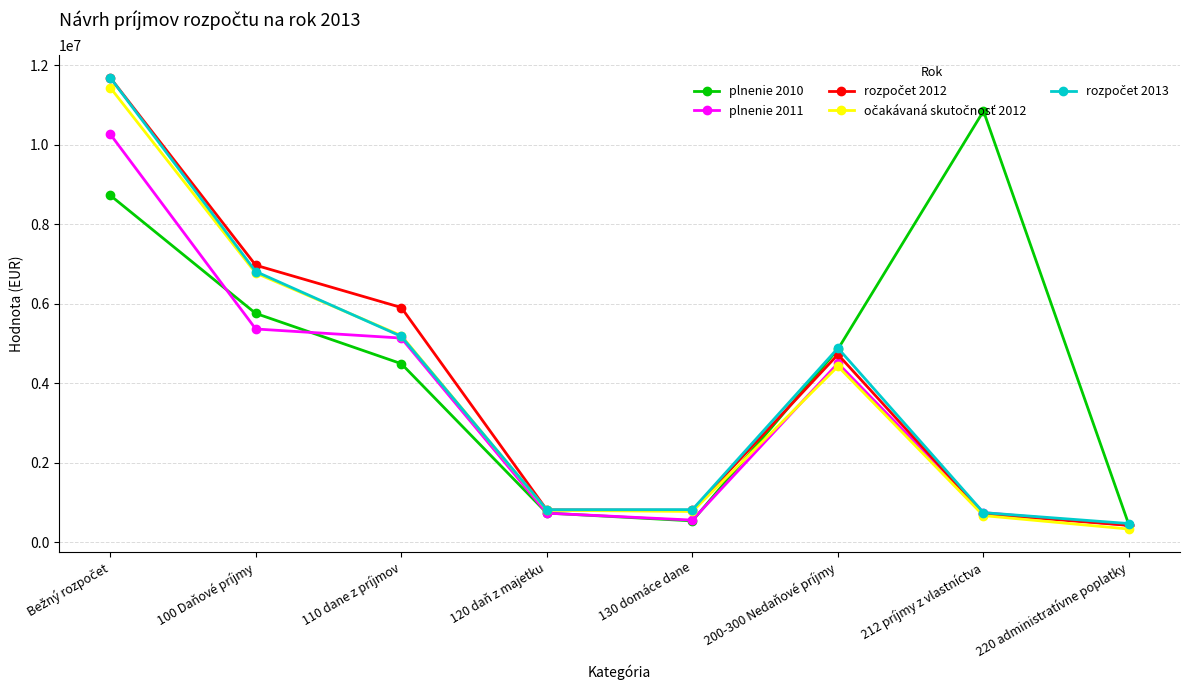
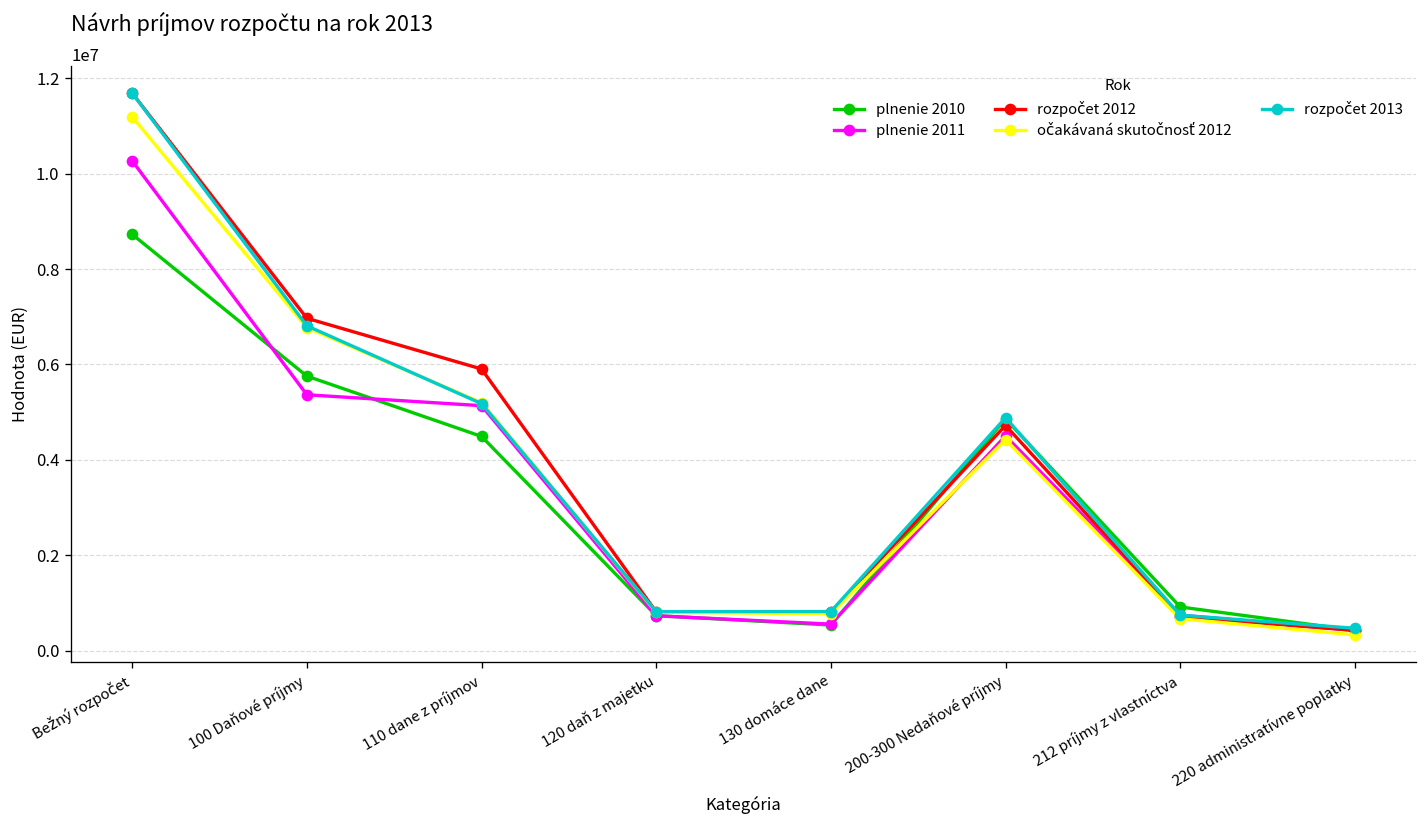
očakávaná skutočnosť 2012, Bežný rozpočet: 11400000 -> 11200000
plnenie 2010, 212 príjmy z vlastníctva: 10800000 -> 900000
